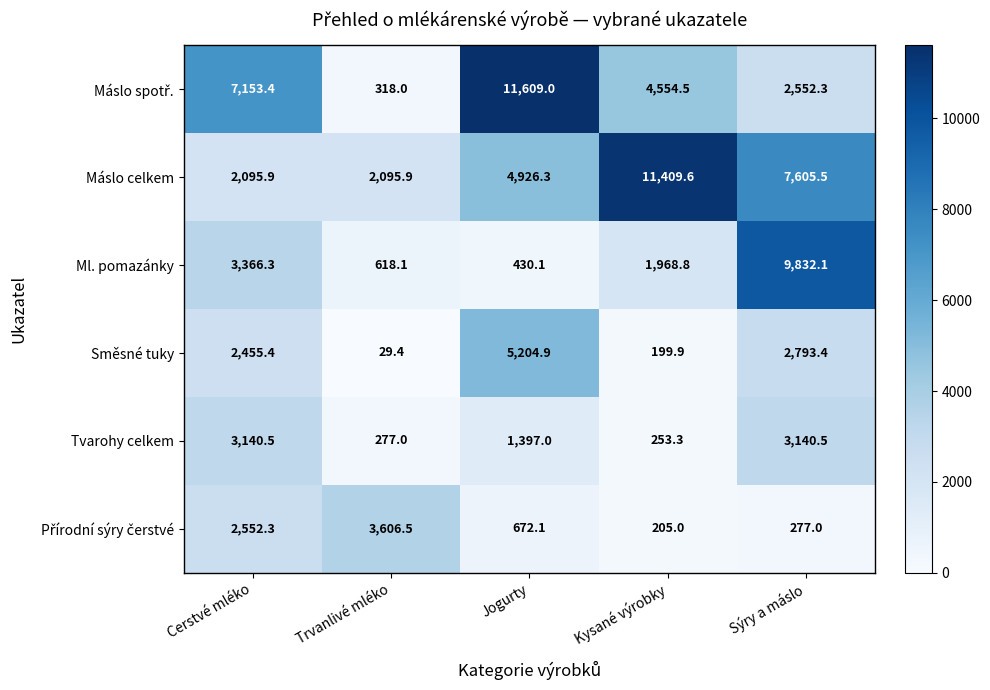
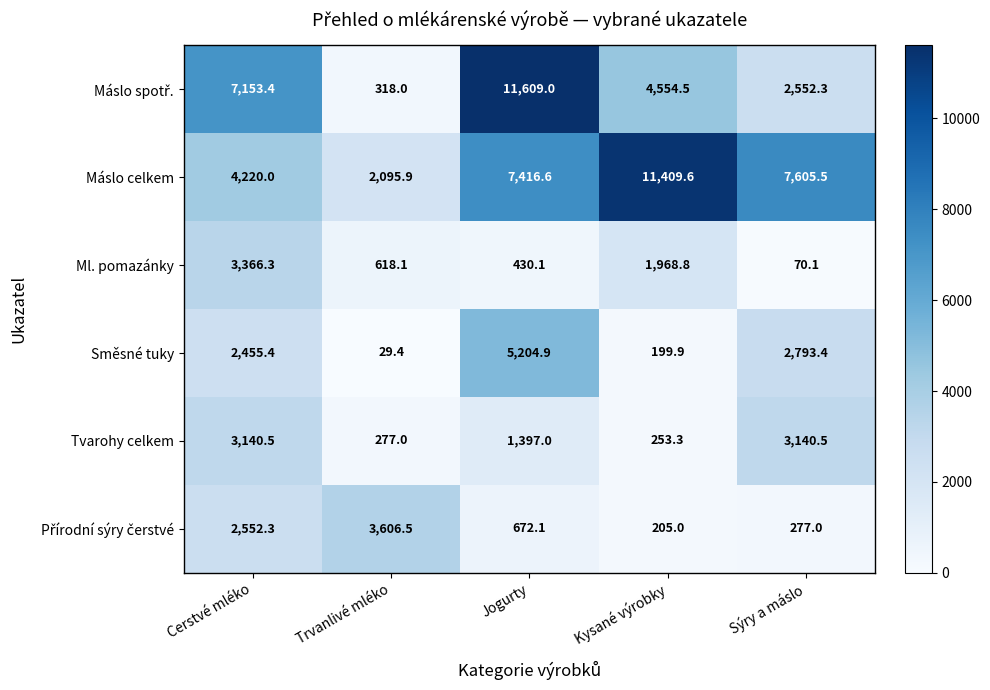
Máslo celkem, Cerstvé mléko: 2,095.9 -> 4,220.0
Máslo celkem, Jogurty: 4,926.3 -> 7,416.6
Ml. pomazánky, Sýry a máslo: 9,832.1 -> 70.1
